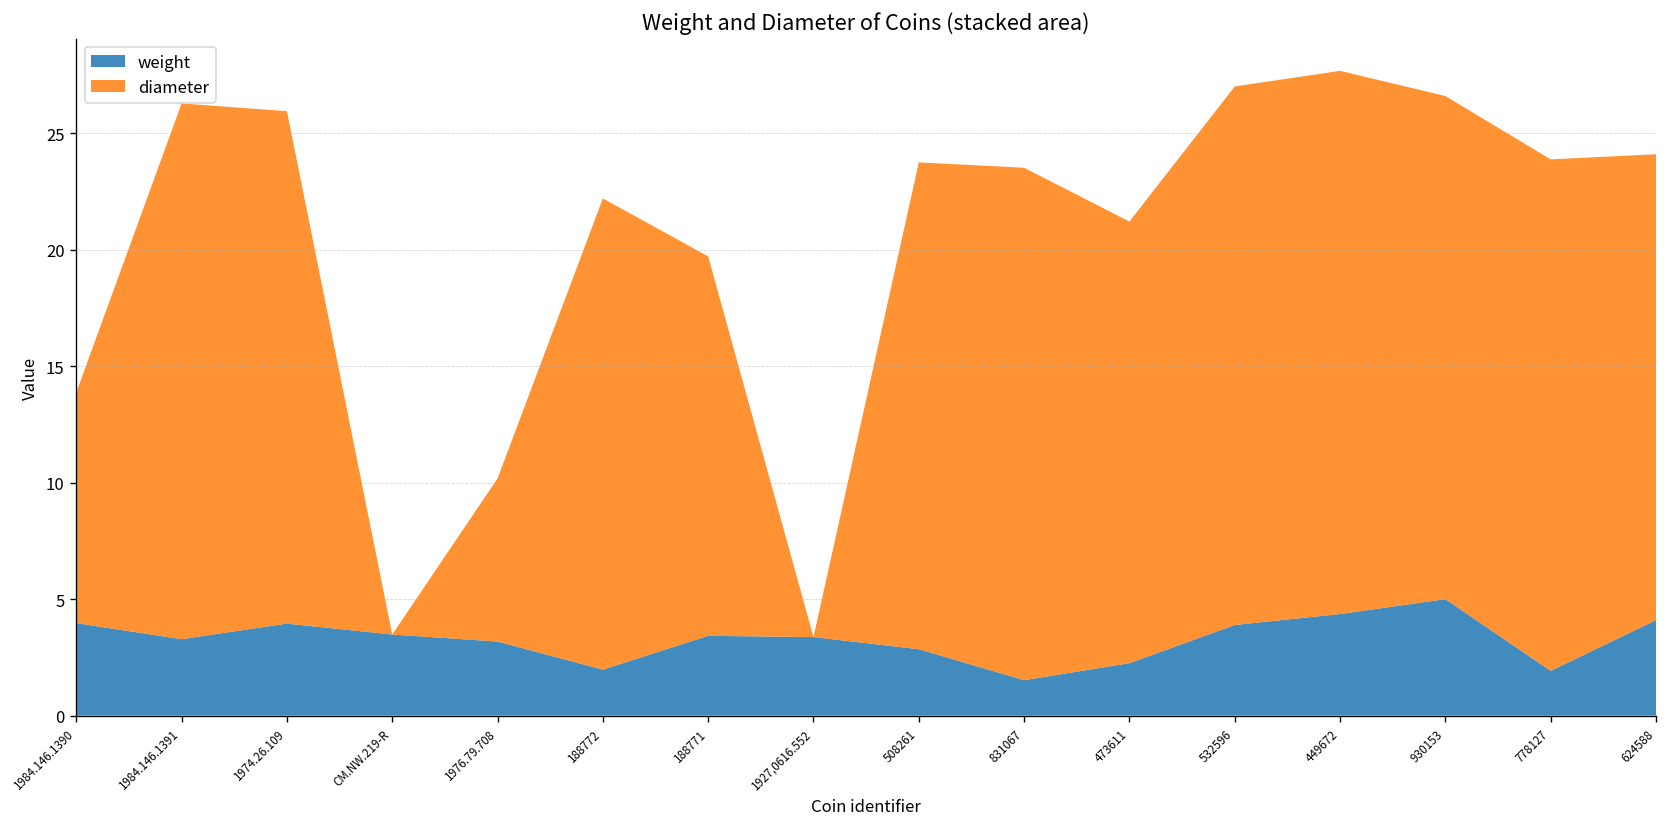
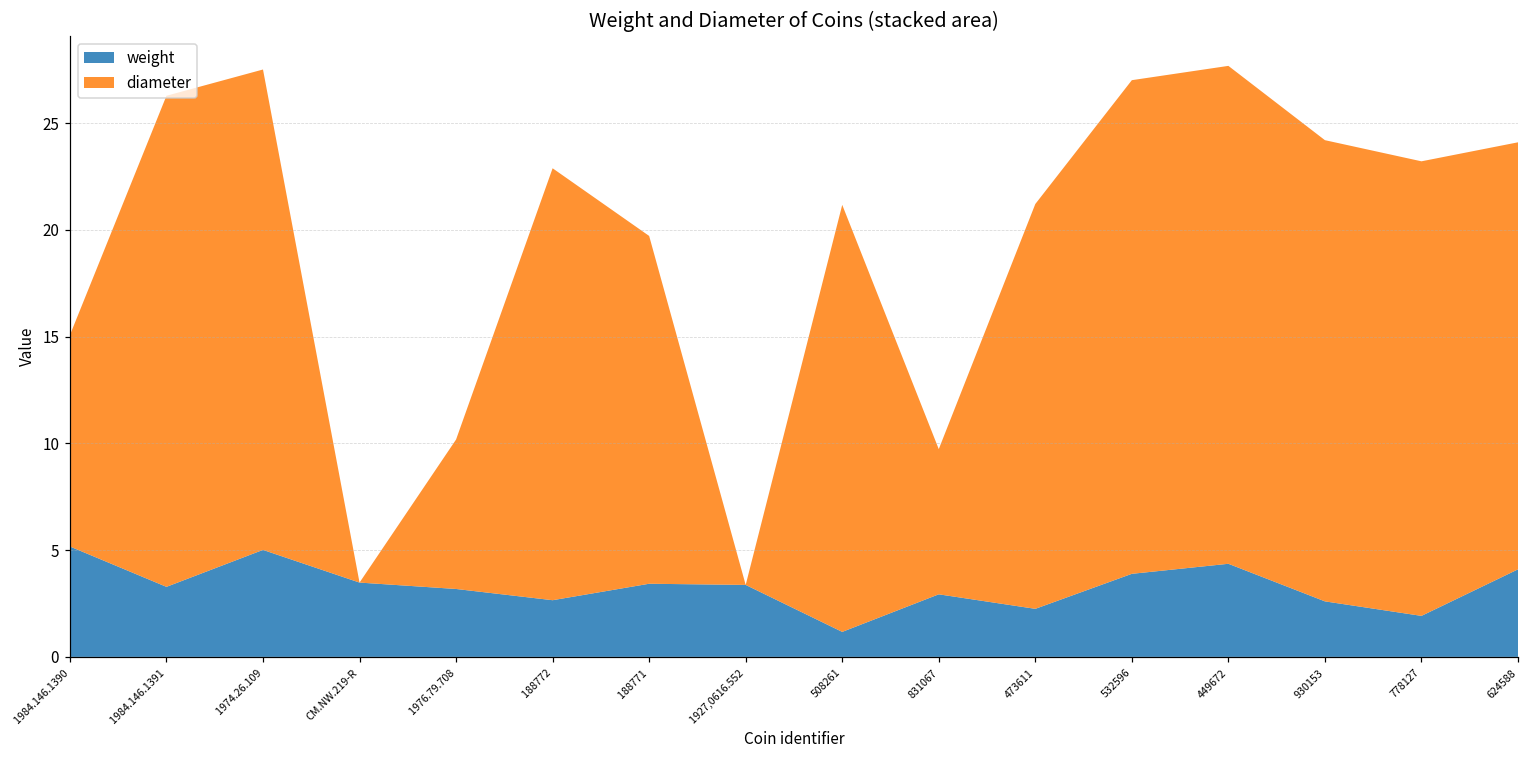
weight, 1984.146.1390: 4.0 -> 5.2
weight, 1974.26.109: 4.0 -> 5.0
diameter, 1974.26.109: 22.0 -> 22.5
weight, 188772: 2.0 -> 2.7
weight, 508261: 2.9 -> 1.2
diameter, 508261: 20.9 -> 20.0
weight, 831067: 1.5 -> 2.9
diameter, 831067: 22.0 -> 6.8
weight, 930153: 5.0 -> 2.6
diameter, 778127: 22.0 -> 21.3
